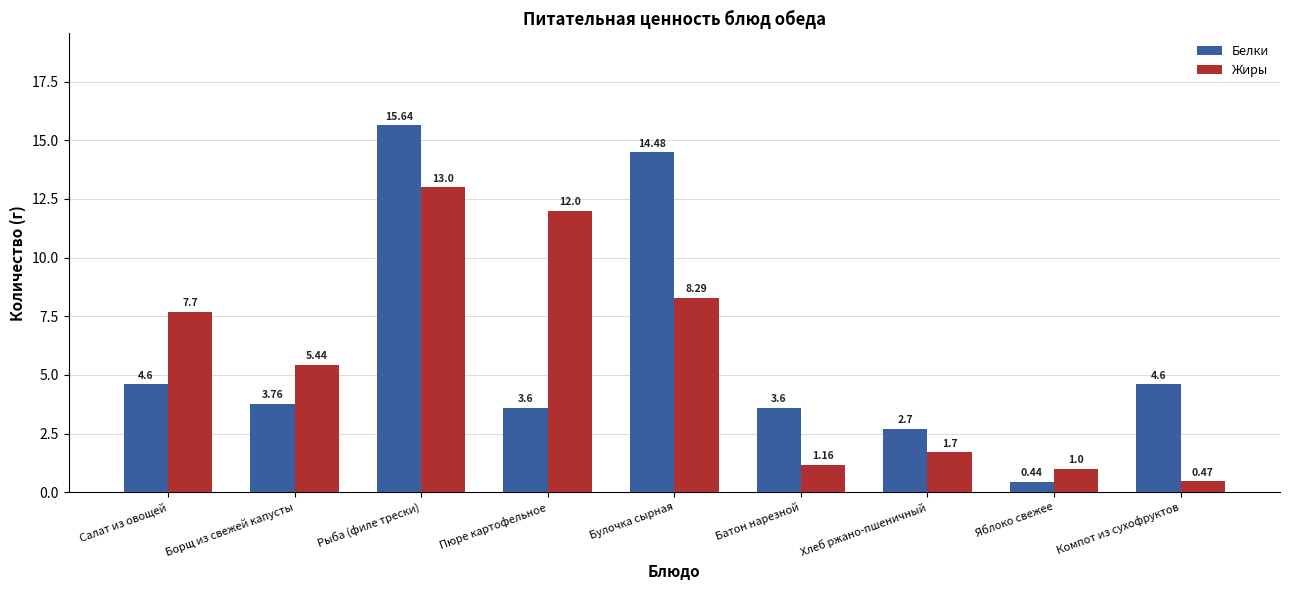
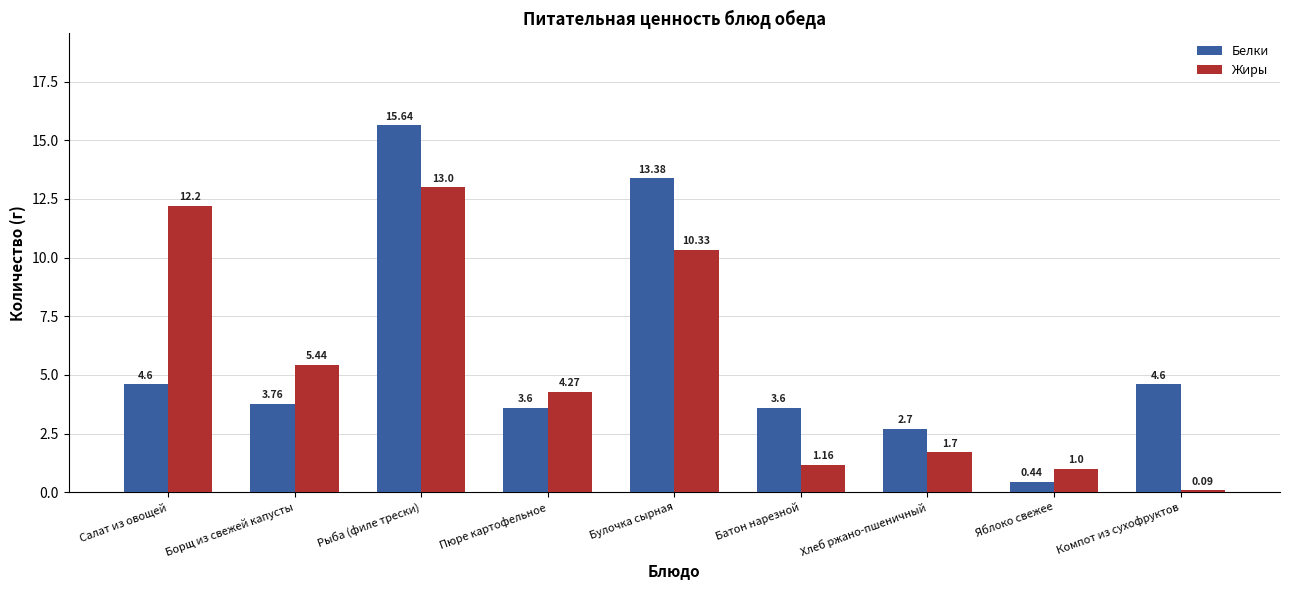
Жиры, Салат из овощей: 7.7 -> 12.2
Жиры, Пюре картофельное: 12.0 -> 4.27
Белки, Булочка сырная: 14.48 -> 13.38
Жиры, Булочка сырная: 8.29 -> 10.33
Жиры, Компот из сухофруктов: 0.47 -> 0.09
